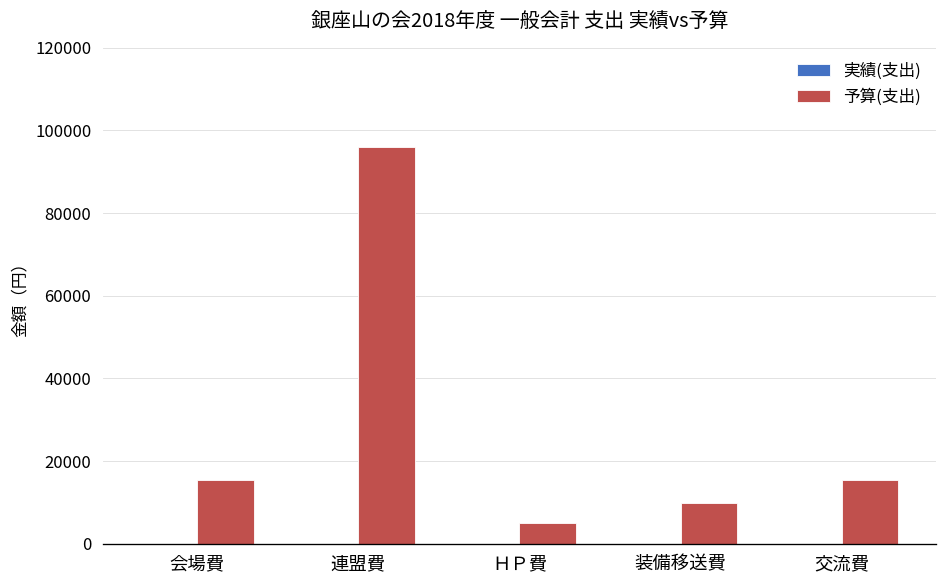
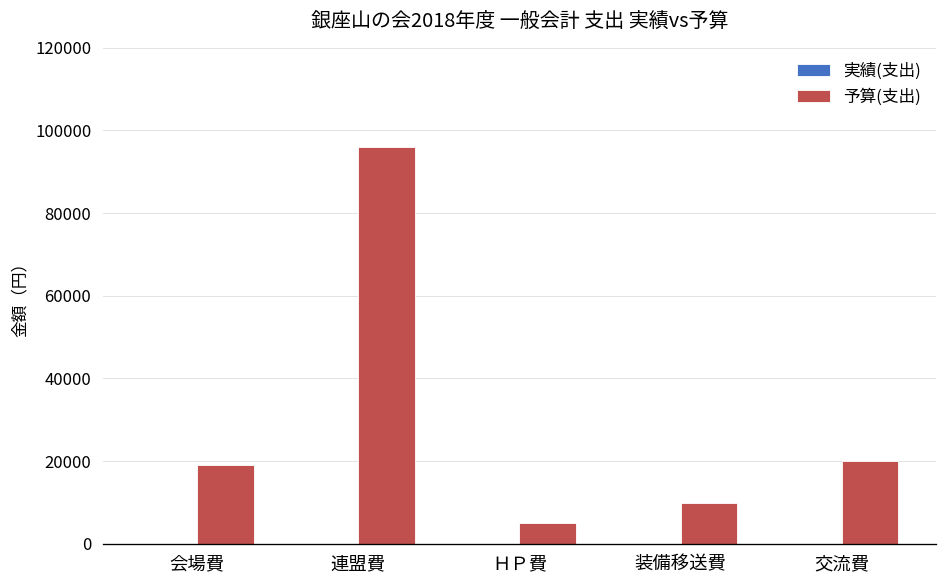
予算(支出), 会場費: 16000 -> 19000
予算(支出), 交流費: 15000 -> 20000
